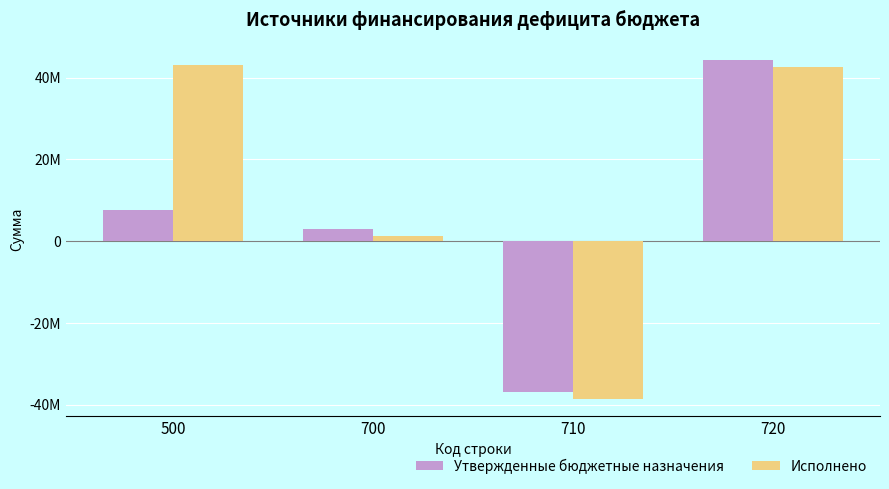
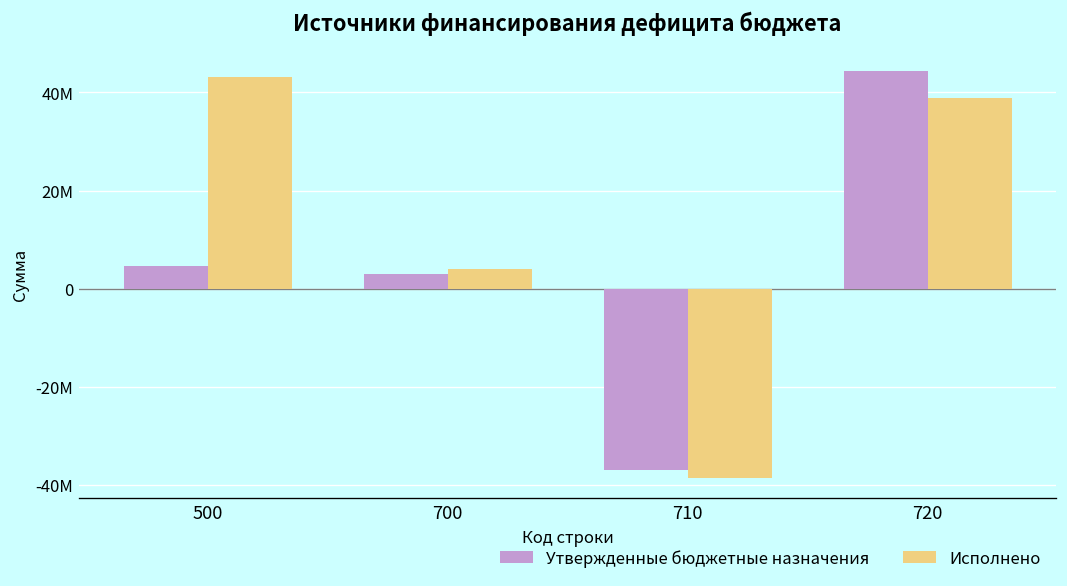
Утвержденные бюджетные назначения, 500: 8000000 -> 5000000
Исполнено, 700: 1000000 -> 4000000
Исполнено, 720: 43000000 -> 39000000
